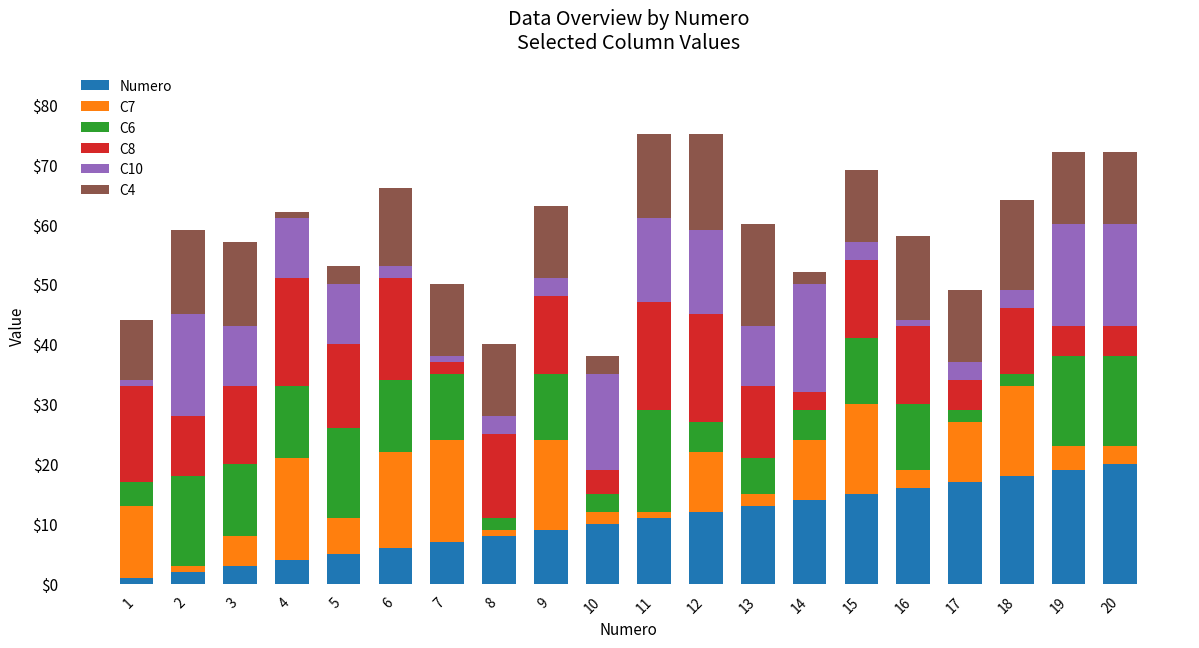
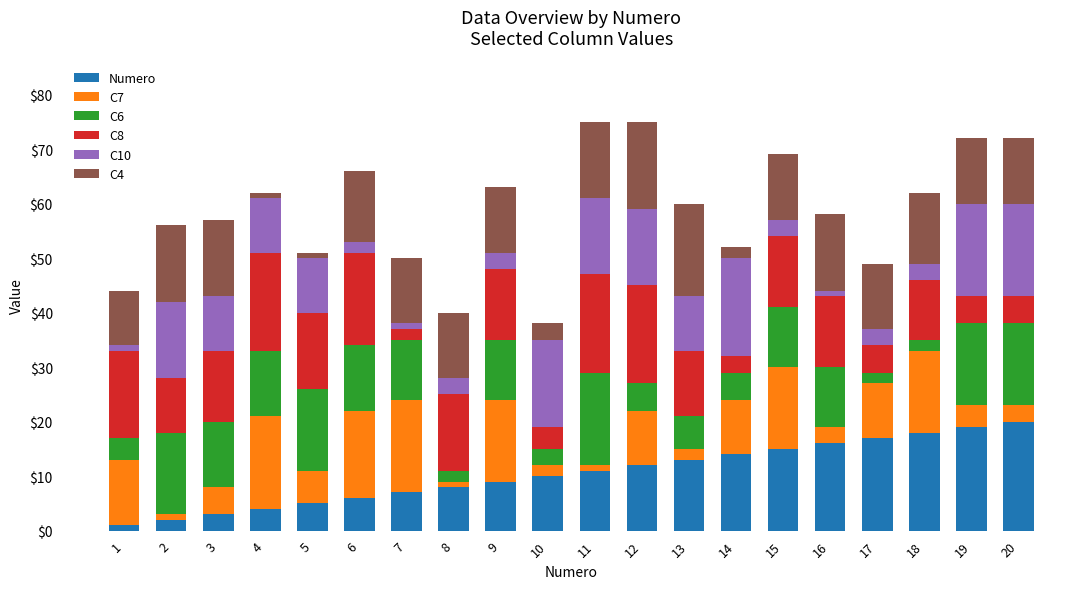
C10, 2: $17 -> $14
C4, 5: $3 -> $1
C4, 18: $15 -> $13
